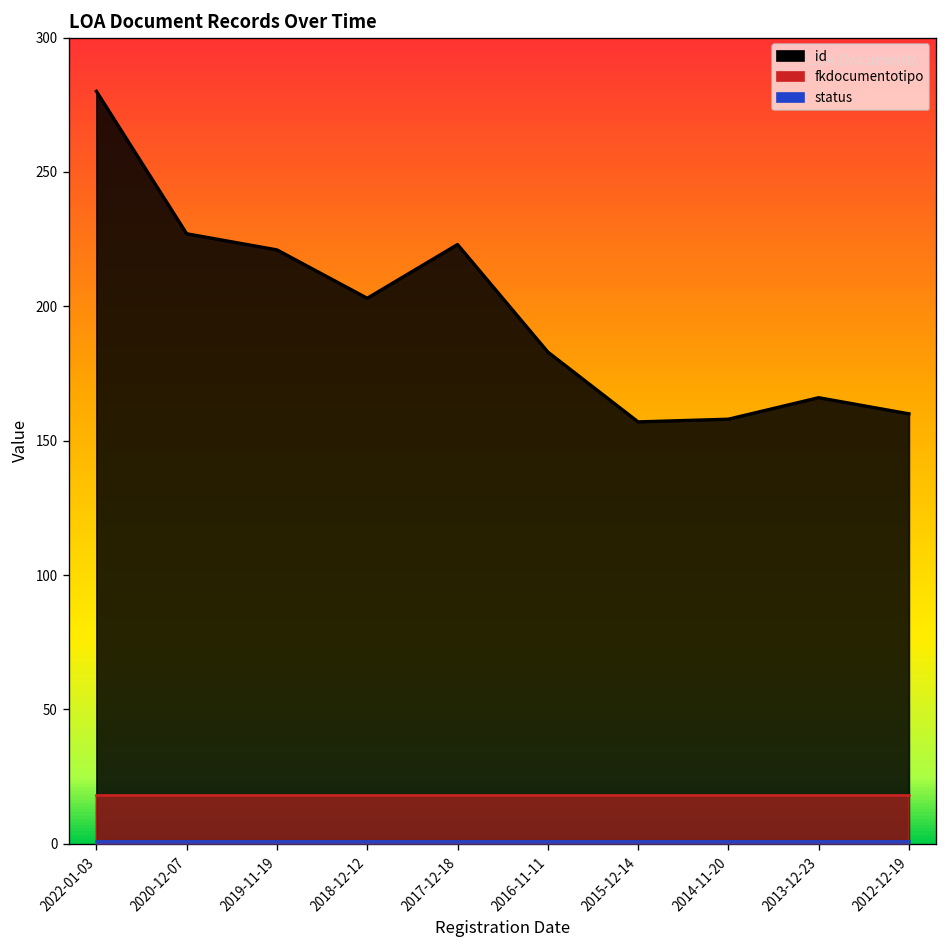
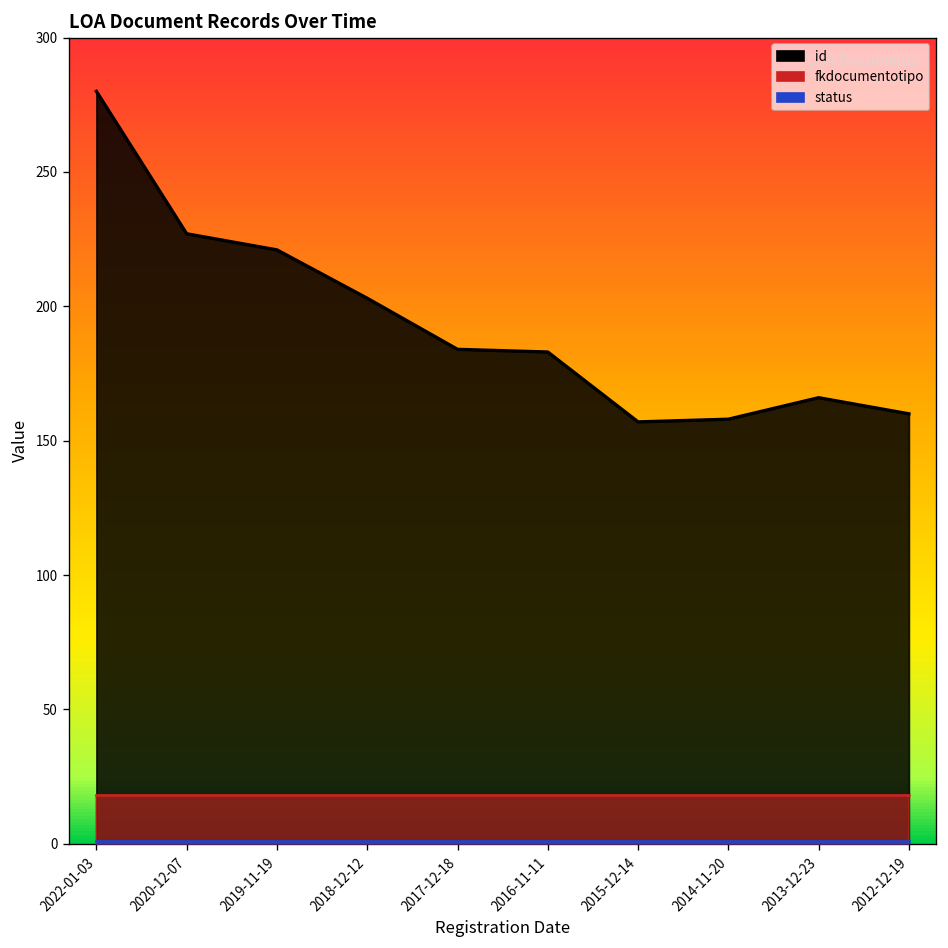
id, 2017-12-18: 223 -> 184
